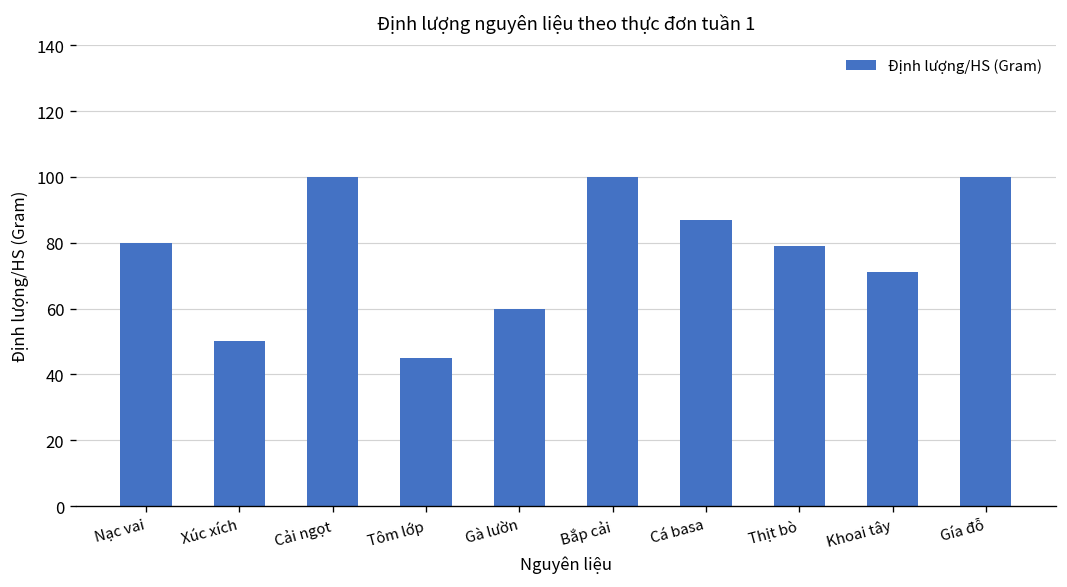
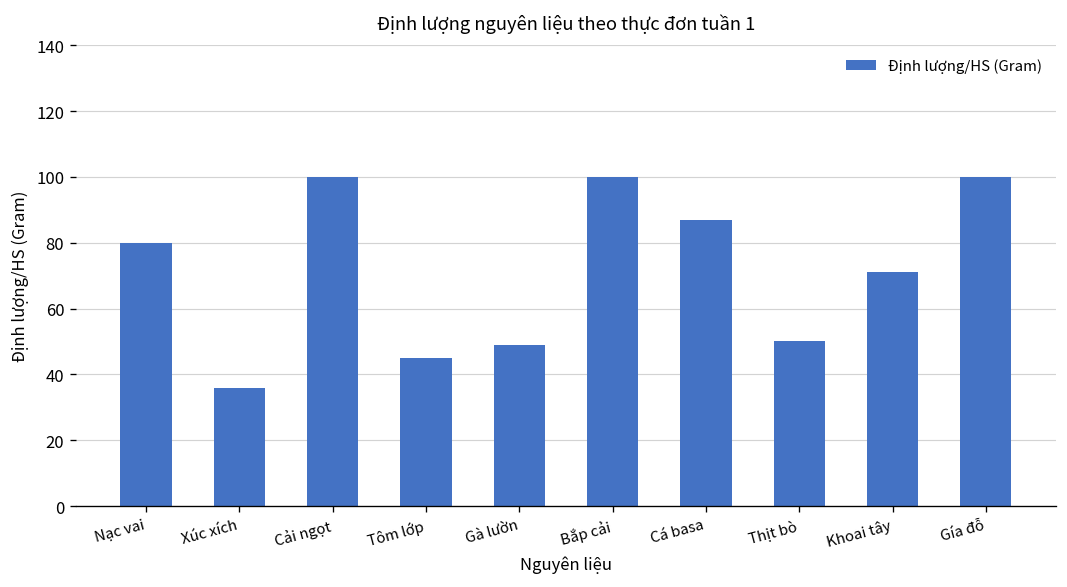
Xúc xích: 50 -> 36
Gà lườn: 60 -> 49
Thịt bò: 79 -> 50
